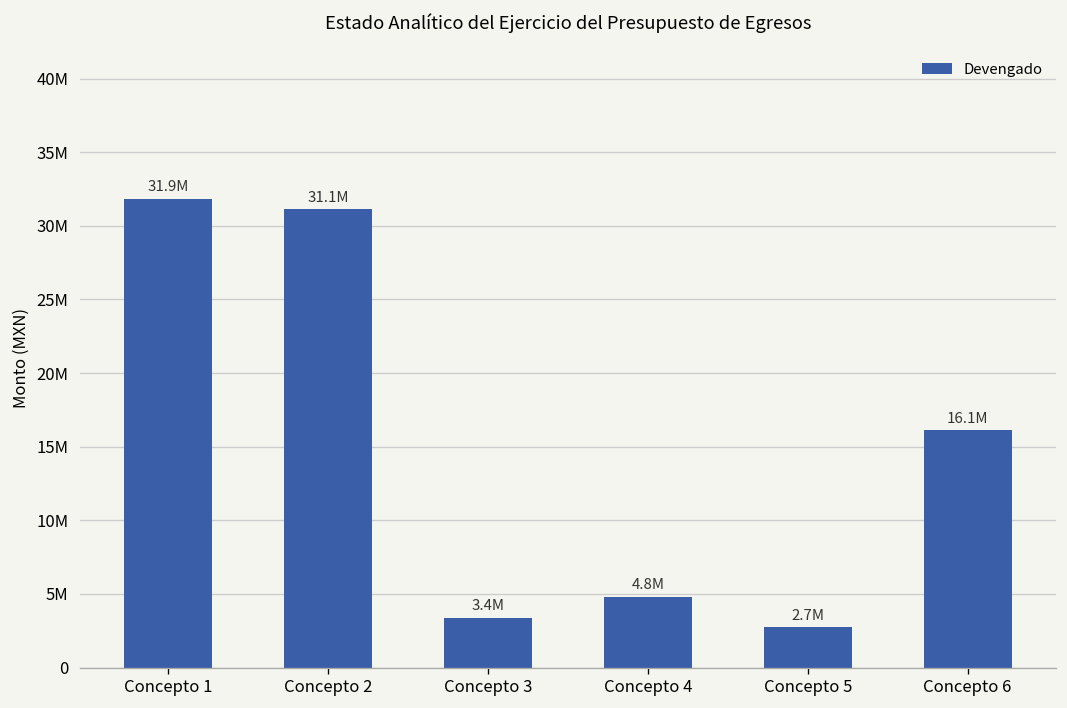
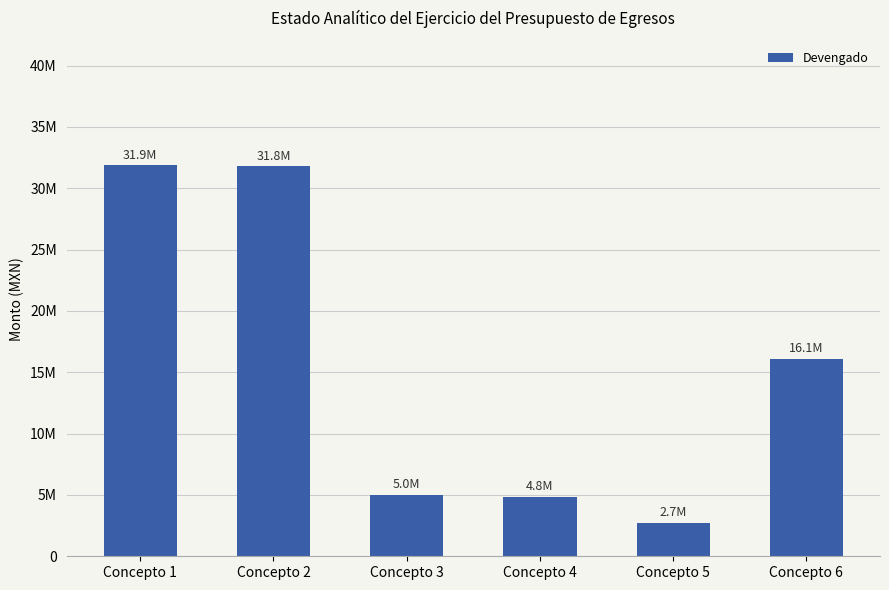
Concepto 2: 31.1M -> 31.8M
Concepto 3: 3.4M -> 5.0M
